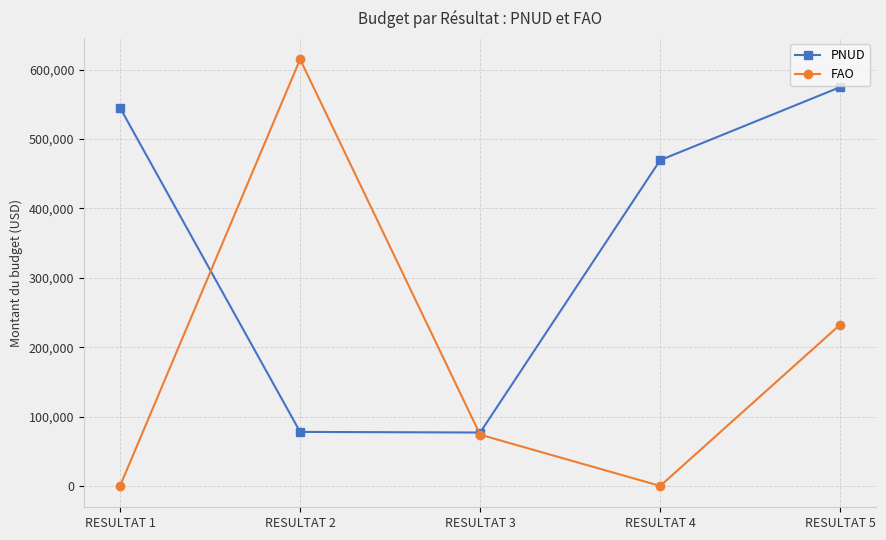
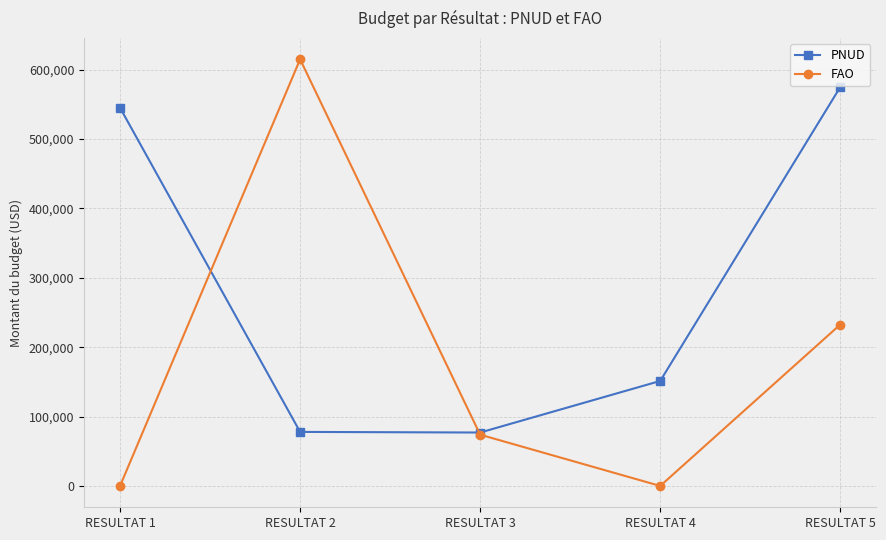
PNUD, RESULTAT 4: 470,000 -> 150,000
